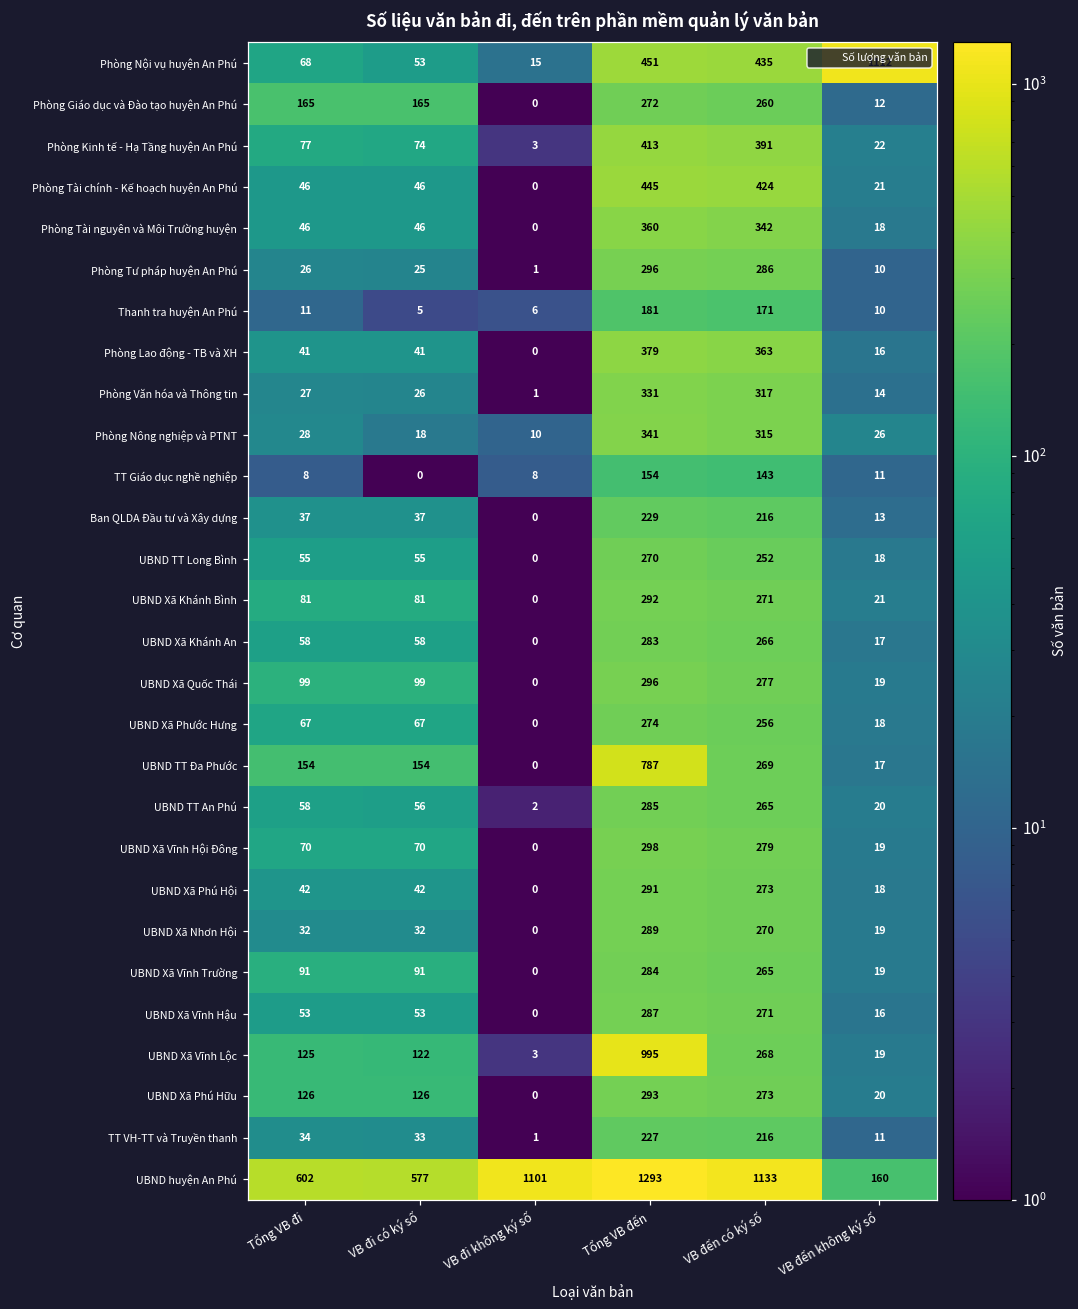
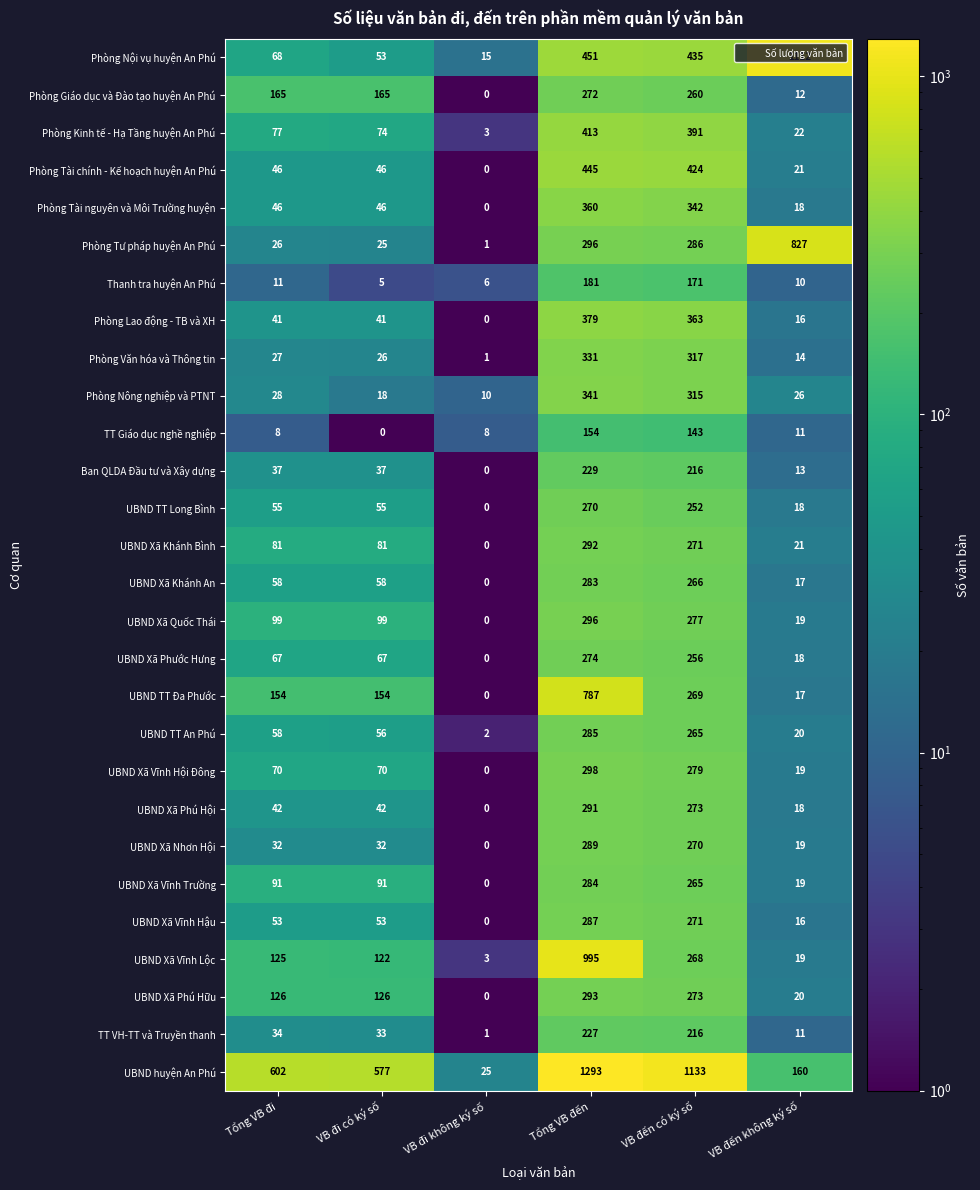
Phòng Tư pháp huyện An Phú, VB đến không ký số: 10 -> 827
UBND huyện An Phú, VB đi không ký số: 1101 -> 25
